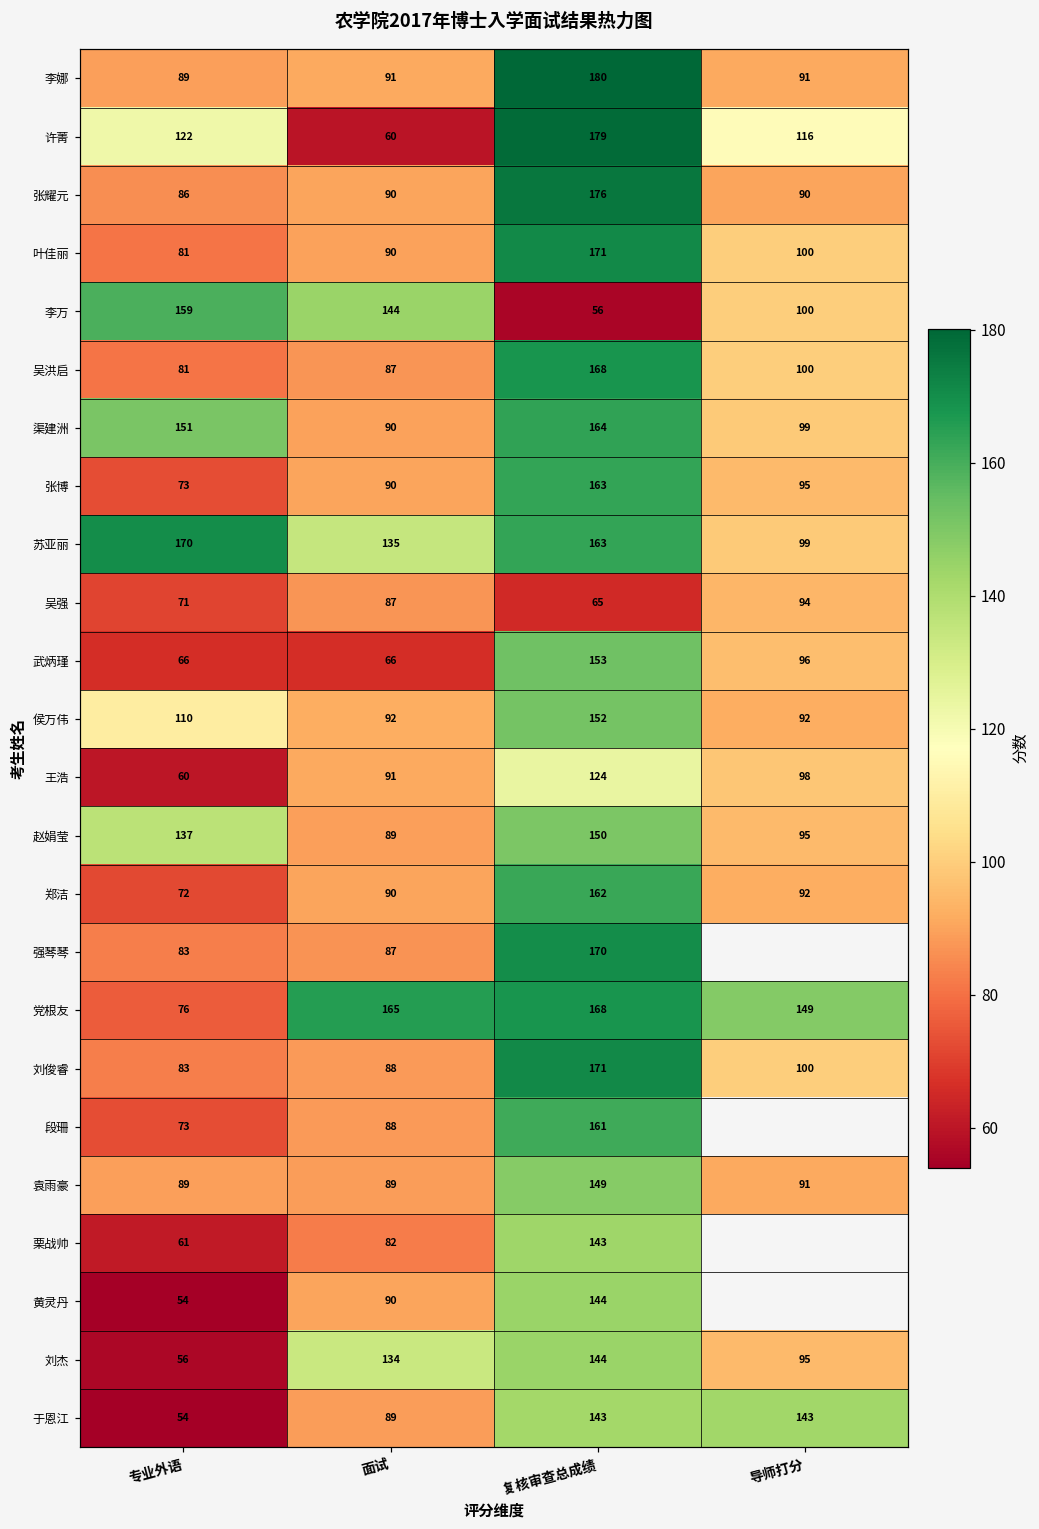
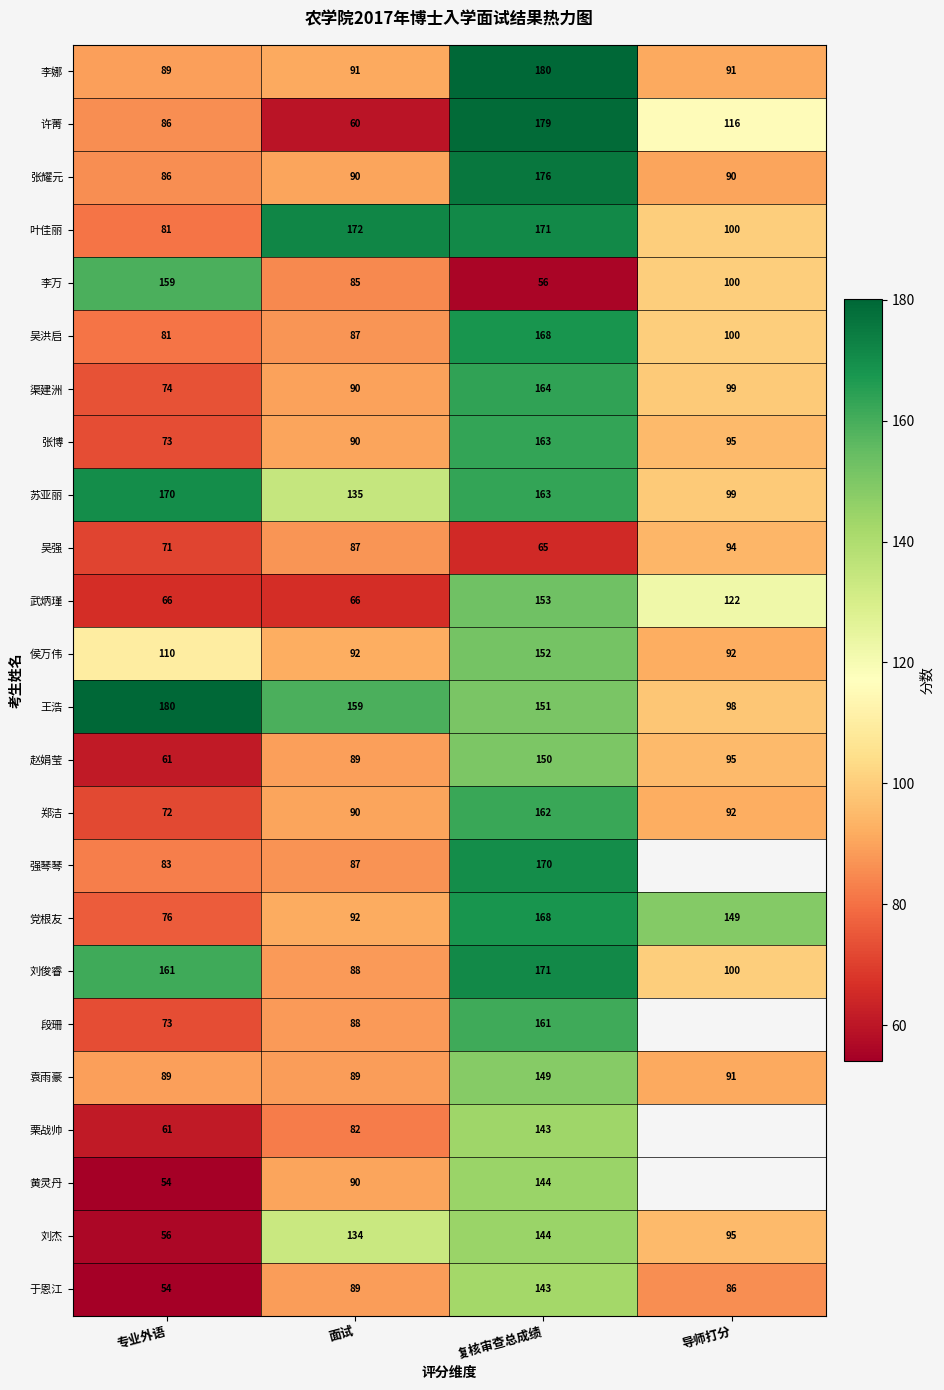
许菁, 专业外语: 122 -> 86
叶佳丽, 面试: 90 -> 172
李万, 面试: 144 -> 85
渠建洲, 专业外语: 151 -> 74
武炳瑾, 导师打分: 96 -> 122
王浩, 专业外语: 60 -> 180
王浩, 面试: 91 -> 159
王浩, 复核审查总成绩: 124 -> 151
赵娟莹, 专业外语: 137 -> 61
党根友, 面试: 165 -> 92
刘俊睿, 专业外语: 83 -> 161
于恩江, 导师打分: 143 -> 86
